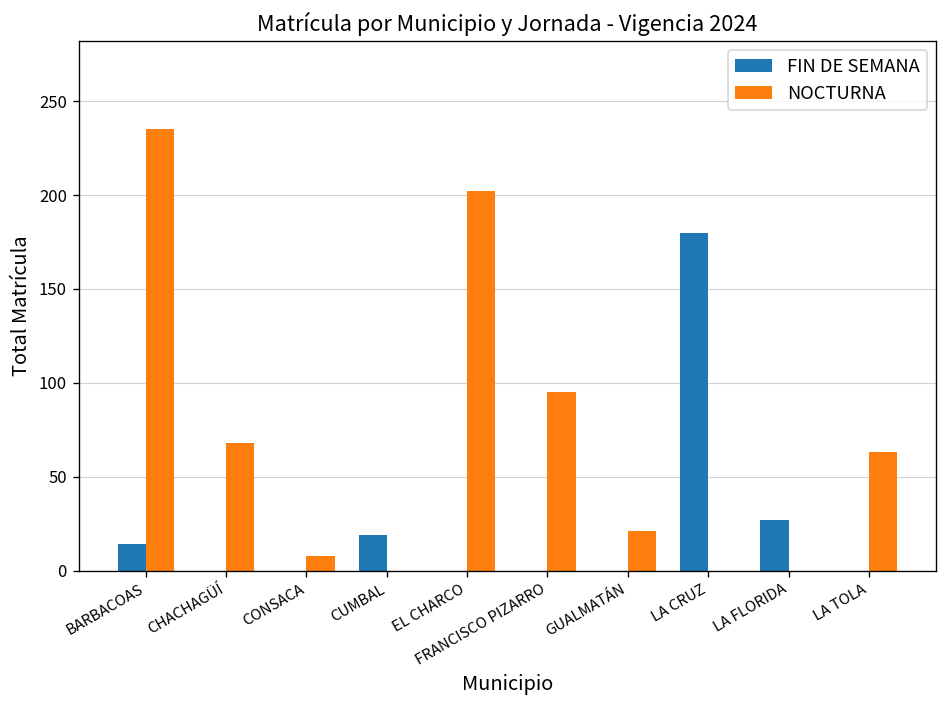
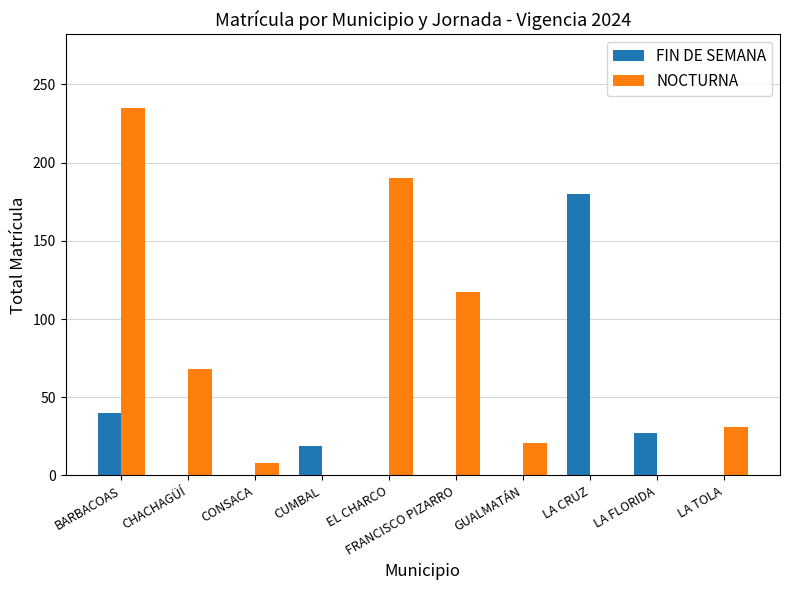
FIN DE SEMANA, BARBACOAS: 14 -> 40
NOCTURNA, EL CHARCO: 202 -> 190
NOCTURNA, FRANCISCO PIZARRO: 95 -> 117
NOCTURNA, LA TOLA: 63 -> 31
